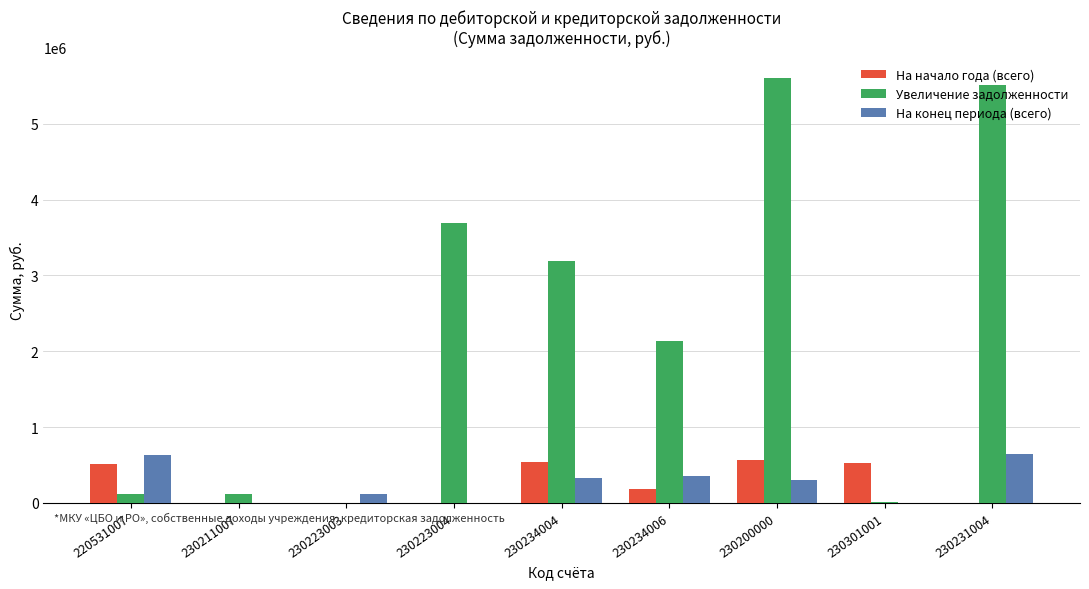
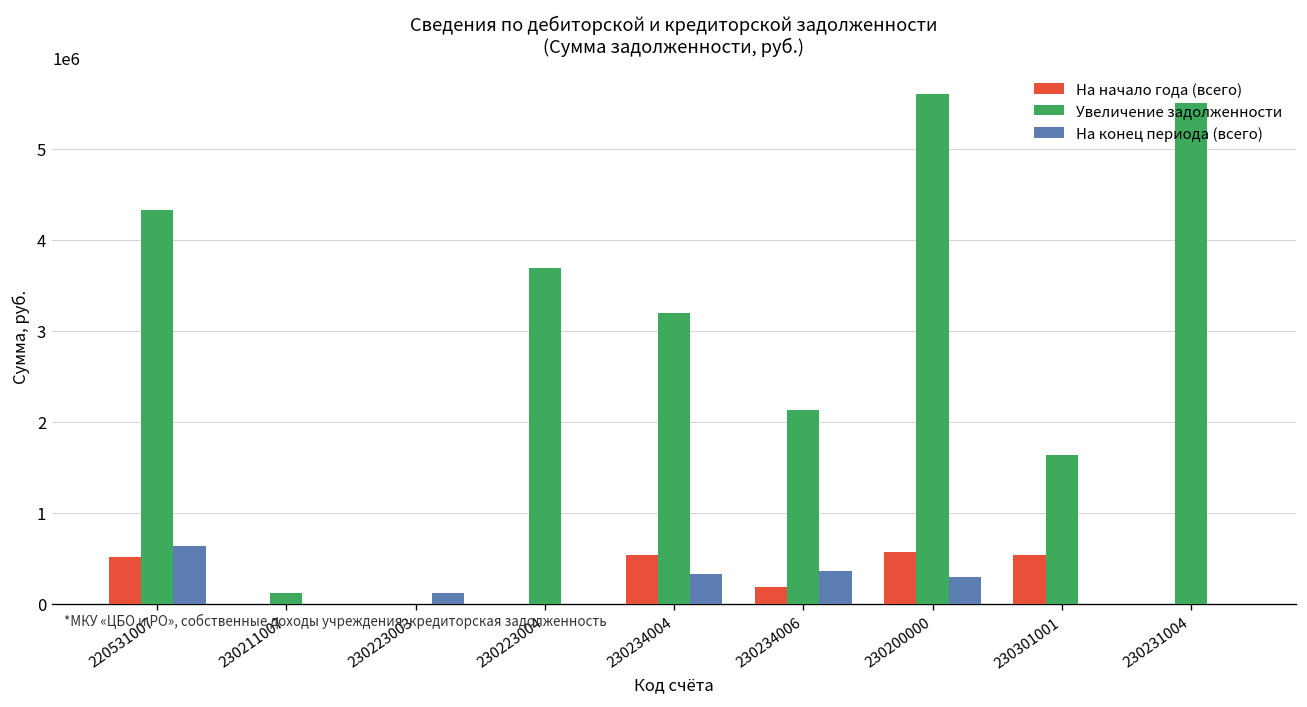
Увеличение задолженности, 220531007: 100000 -> 4300000
Увеличение задолженности, 230301001: 0 -> 1600000
На конец периода (всего), 230231004: 600000 -> 0
